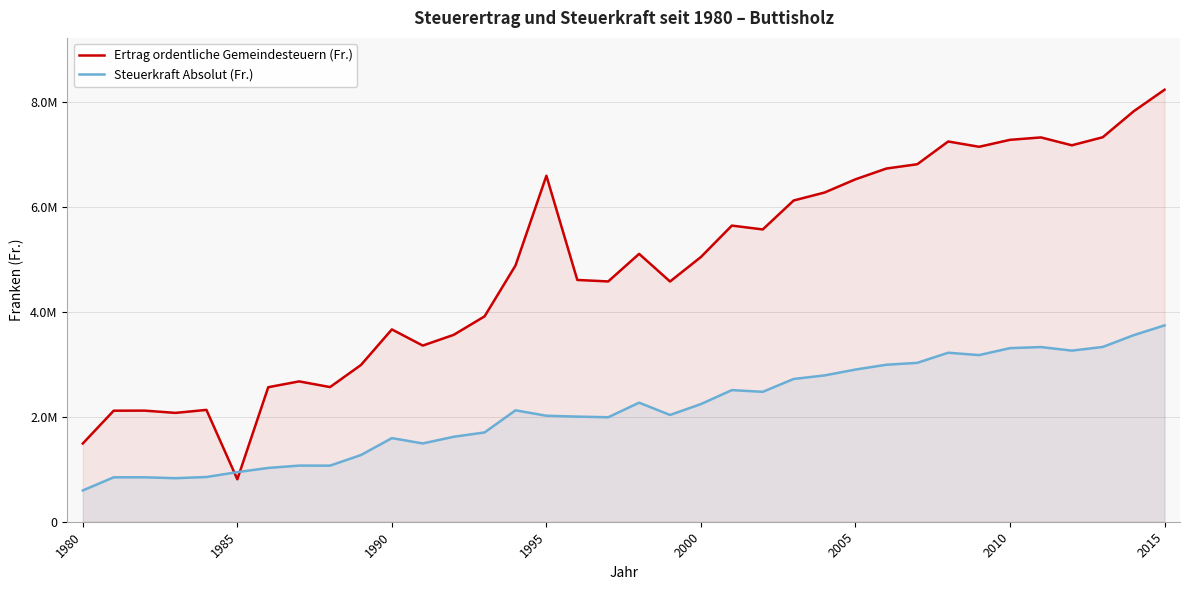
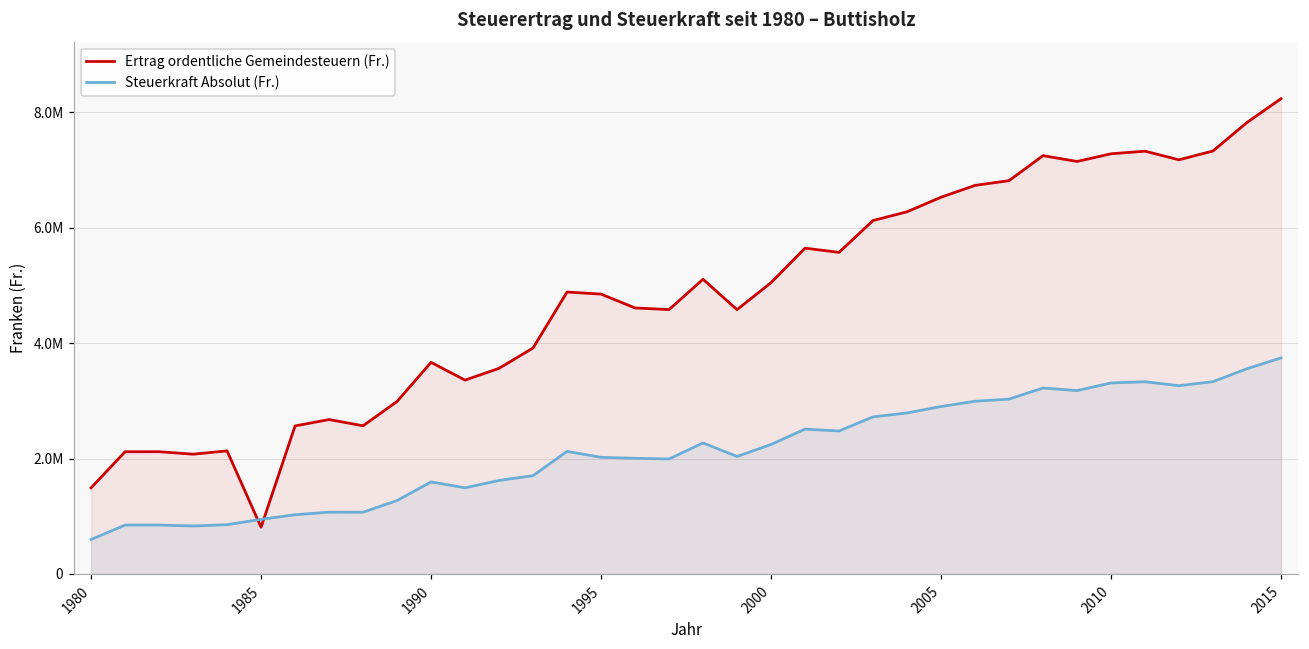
Ertrag ordentliche Gemeindesteuern (Fr.), 1995: 6600000 -> 4900000
